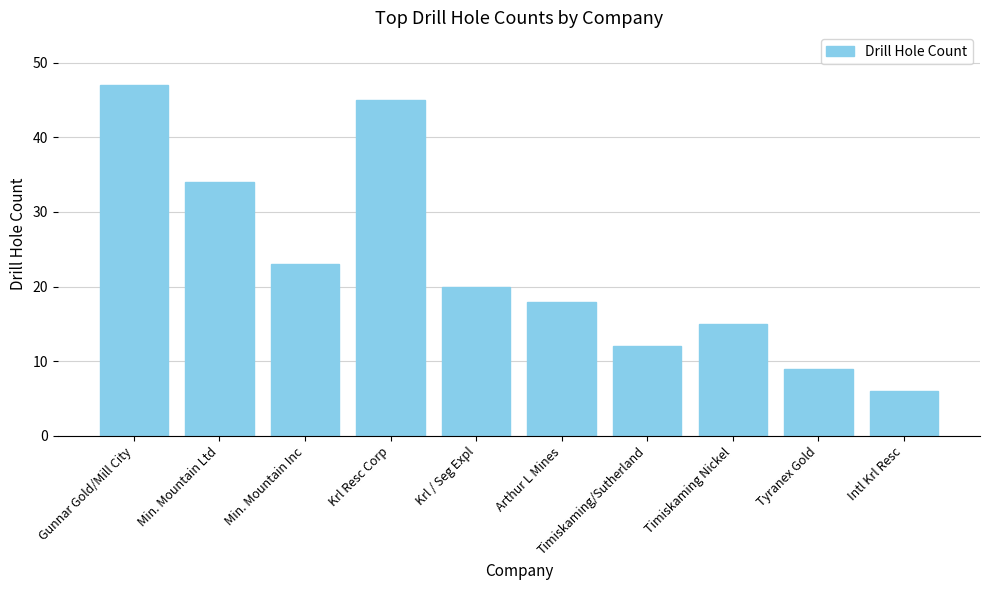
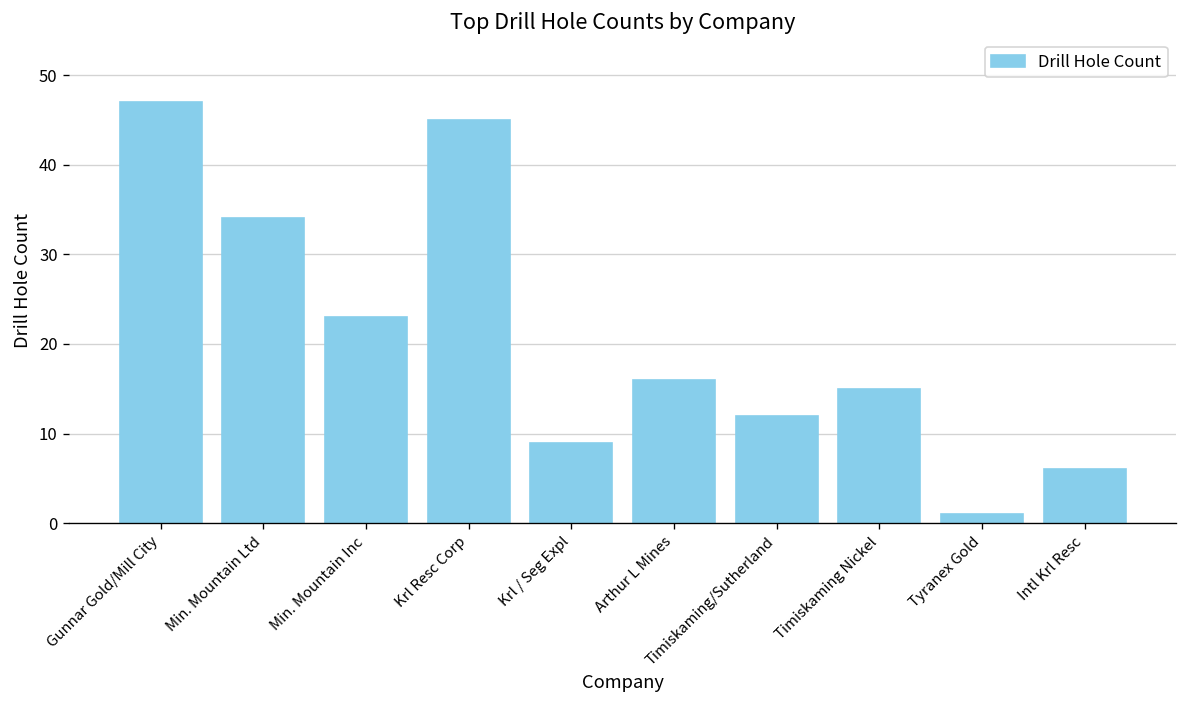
Krl / Seg Expl: 20 -> 9
Arthur L Mines: 18 -> 16
Tyranex Gold: 9 -> 1
